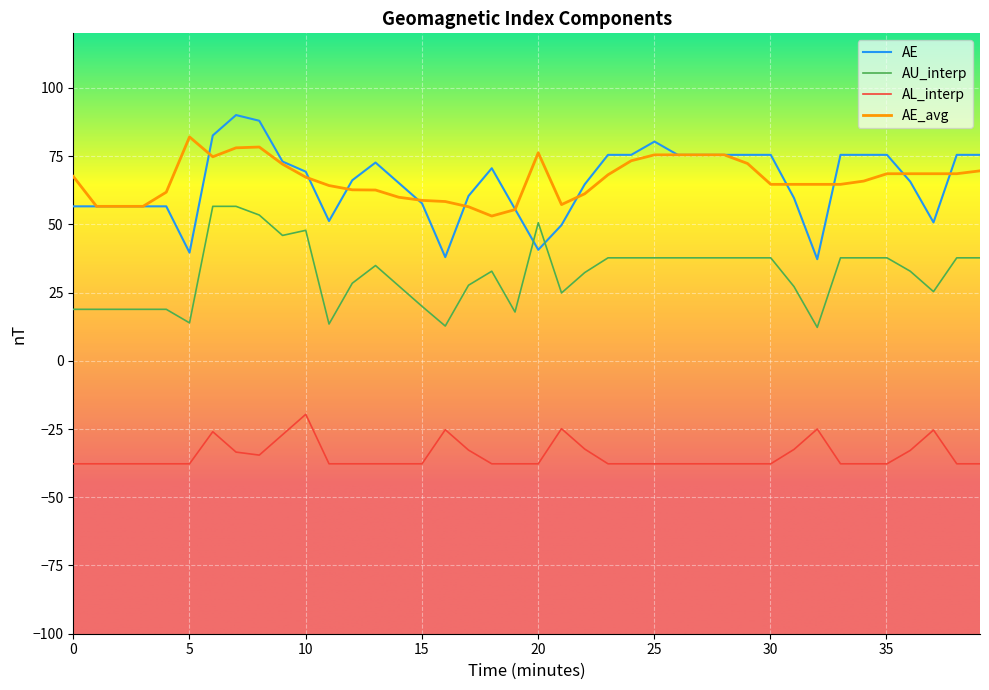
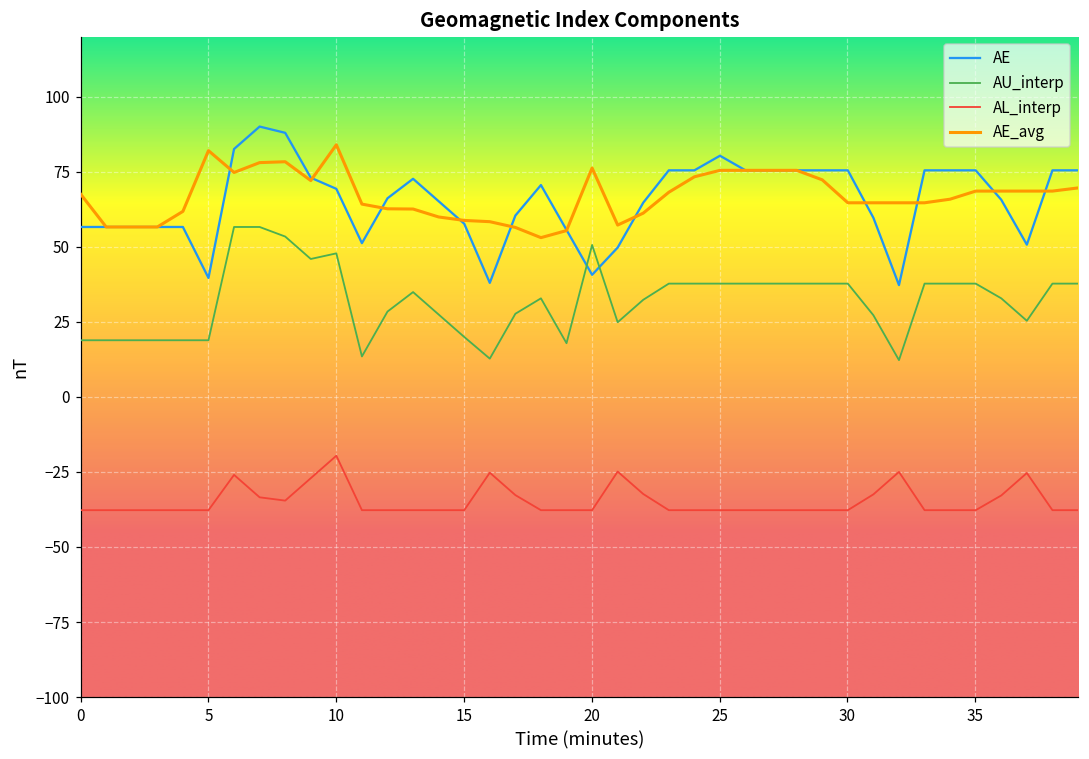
AU_interp, 5: 14 -> 19
AE_avg, 10: 67 -> 84
